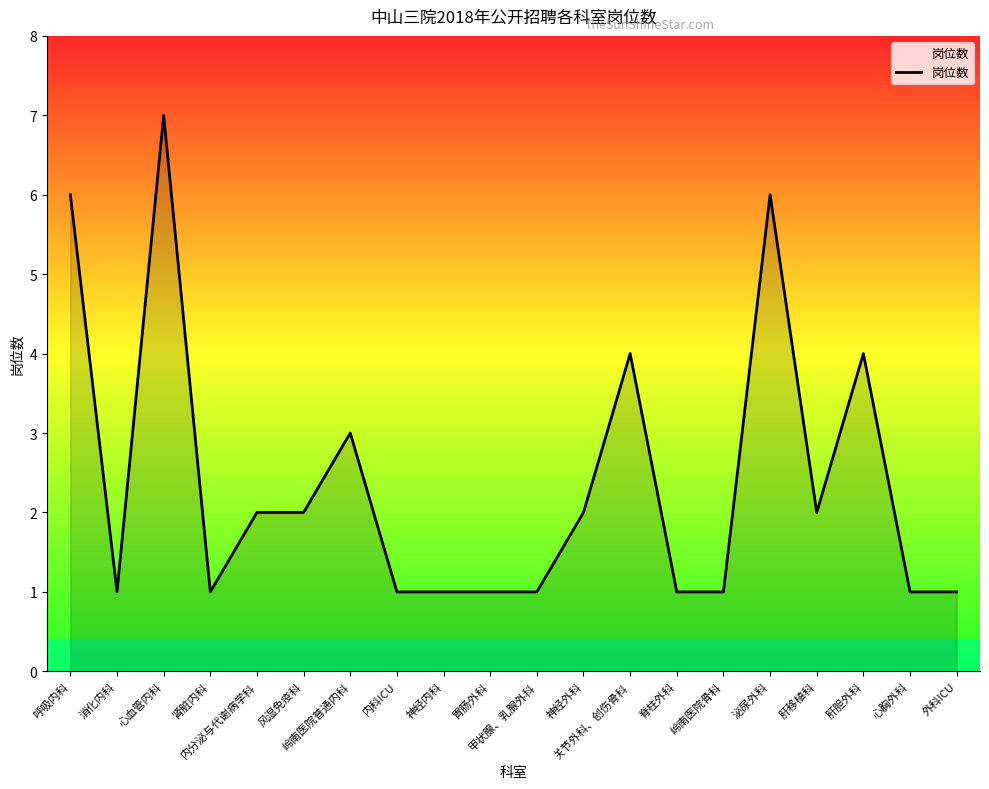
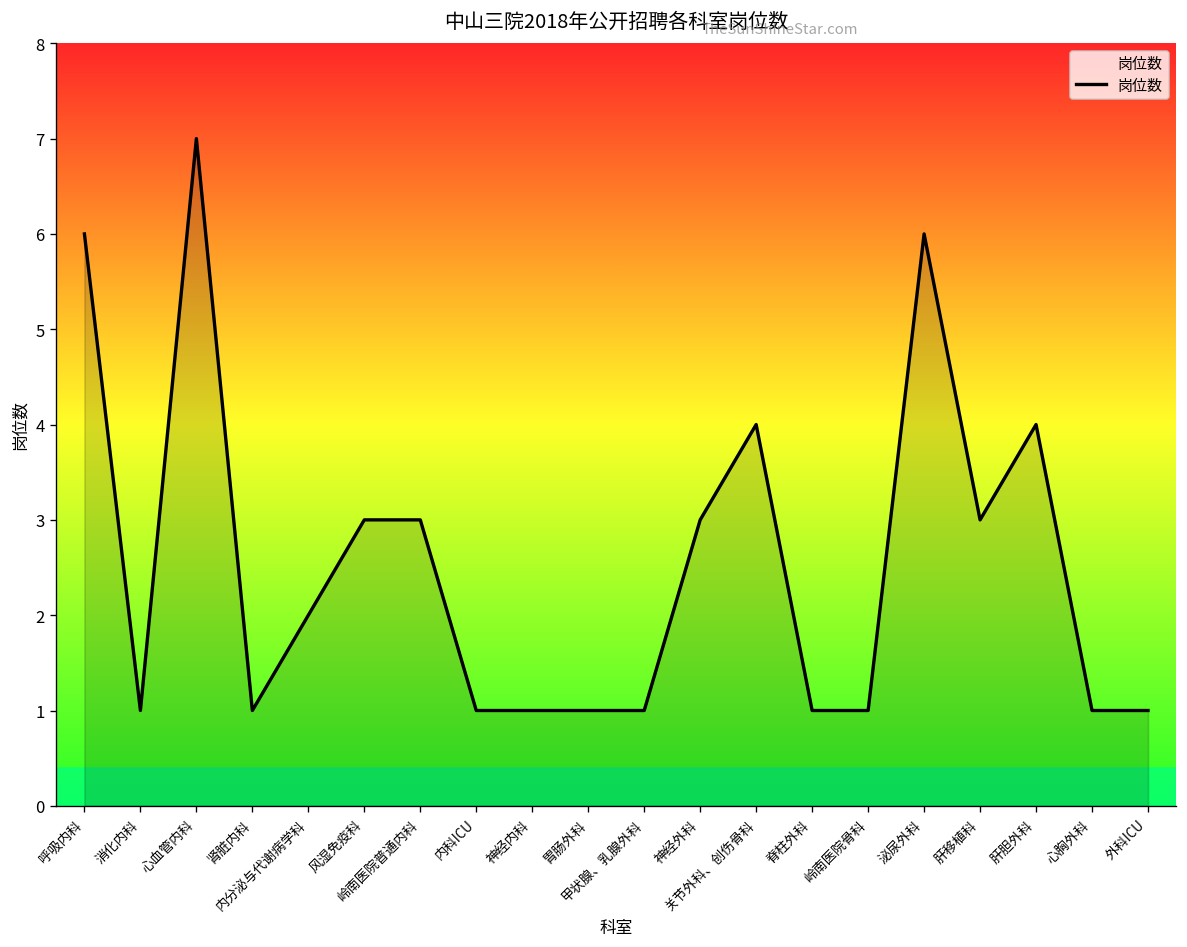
风湿免疫科: 2 -> 3
神经外科: 2 -> 3
肝移植科: 2 -> 3
